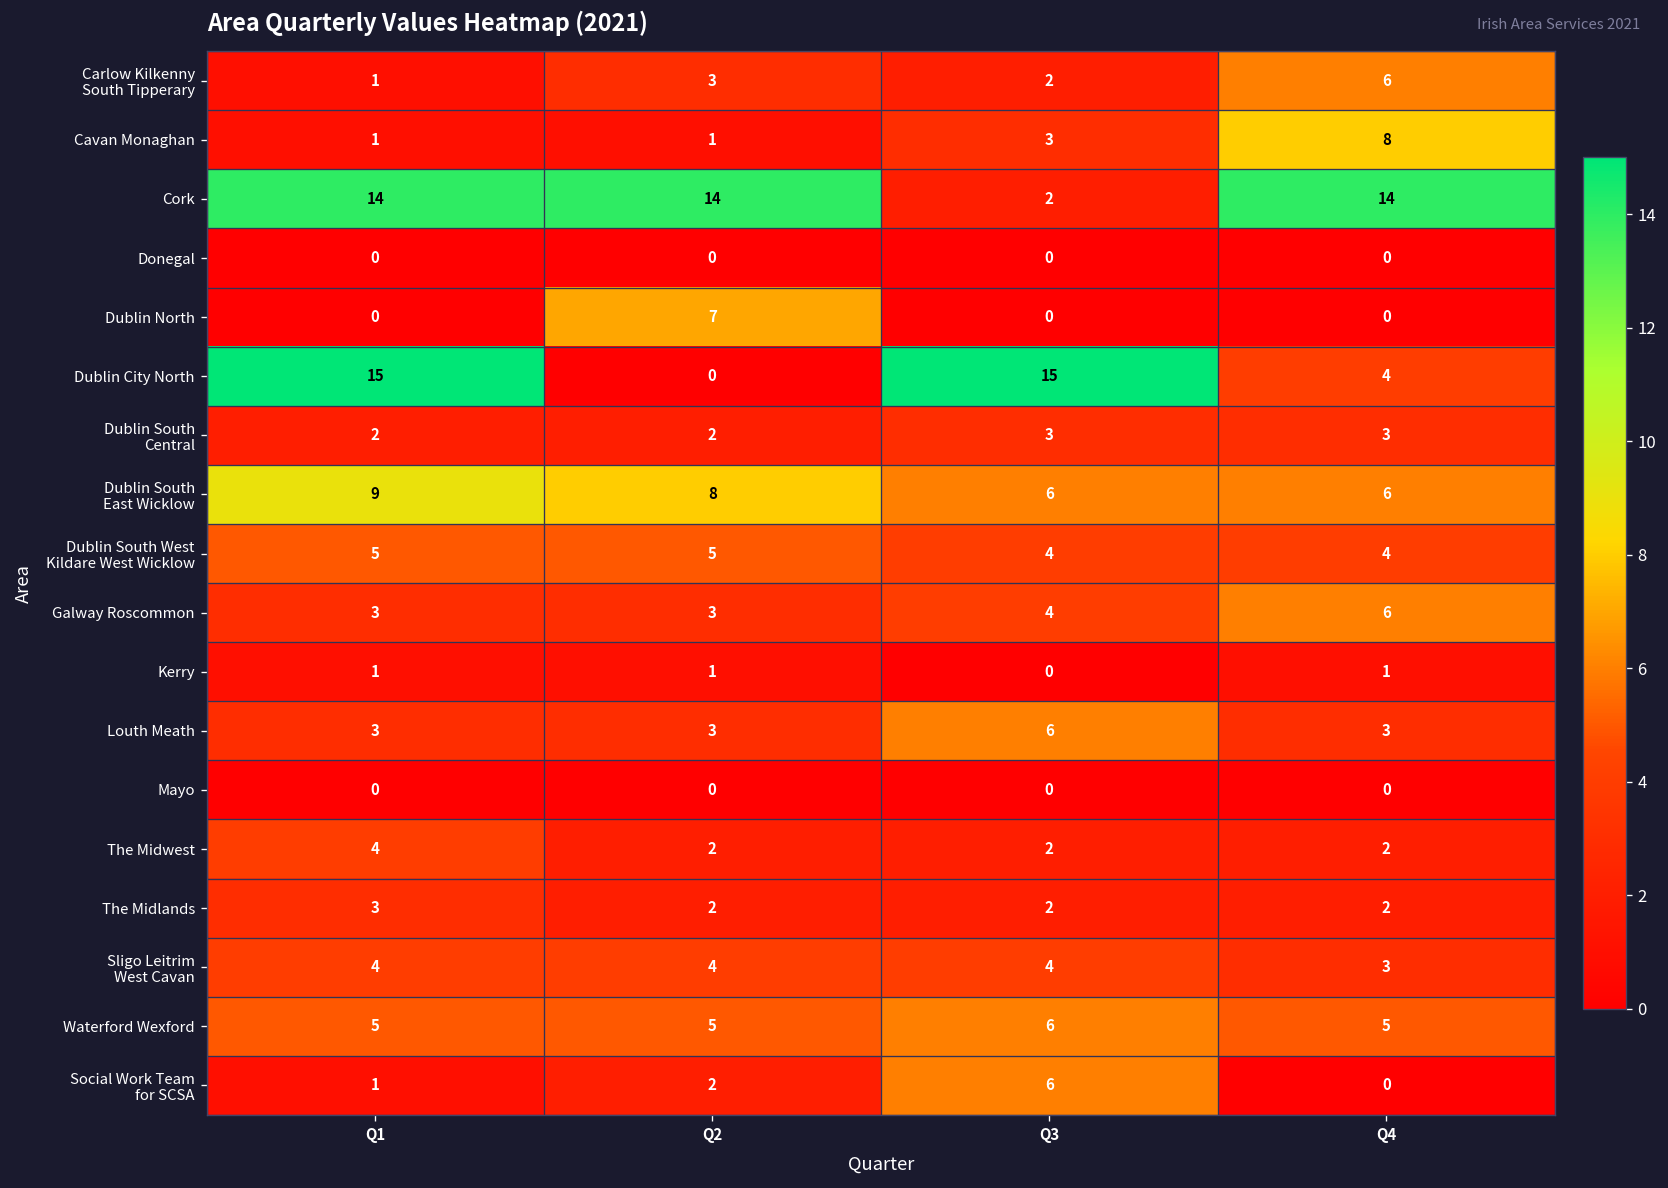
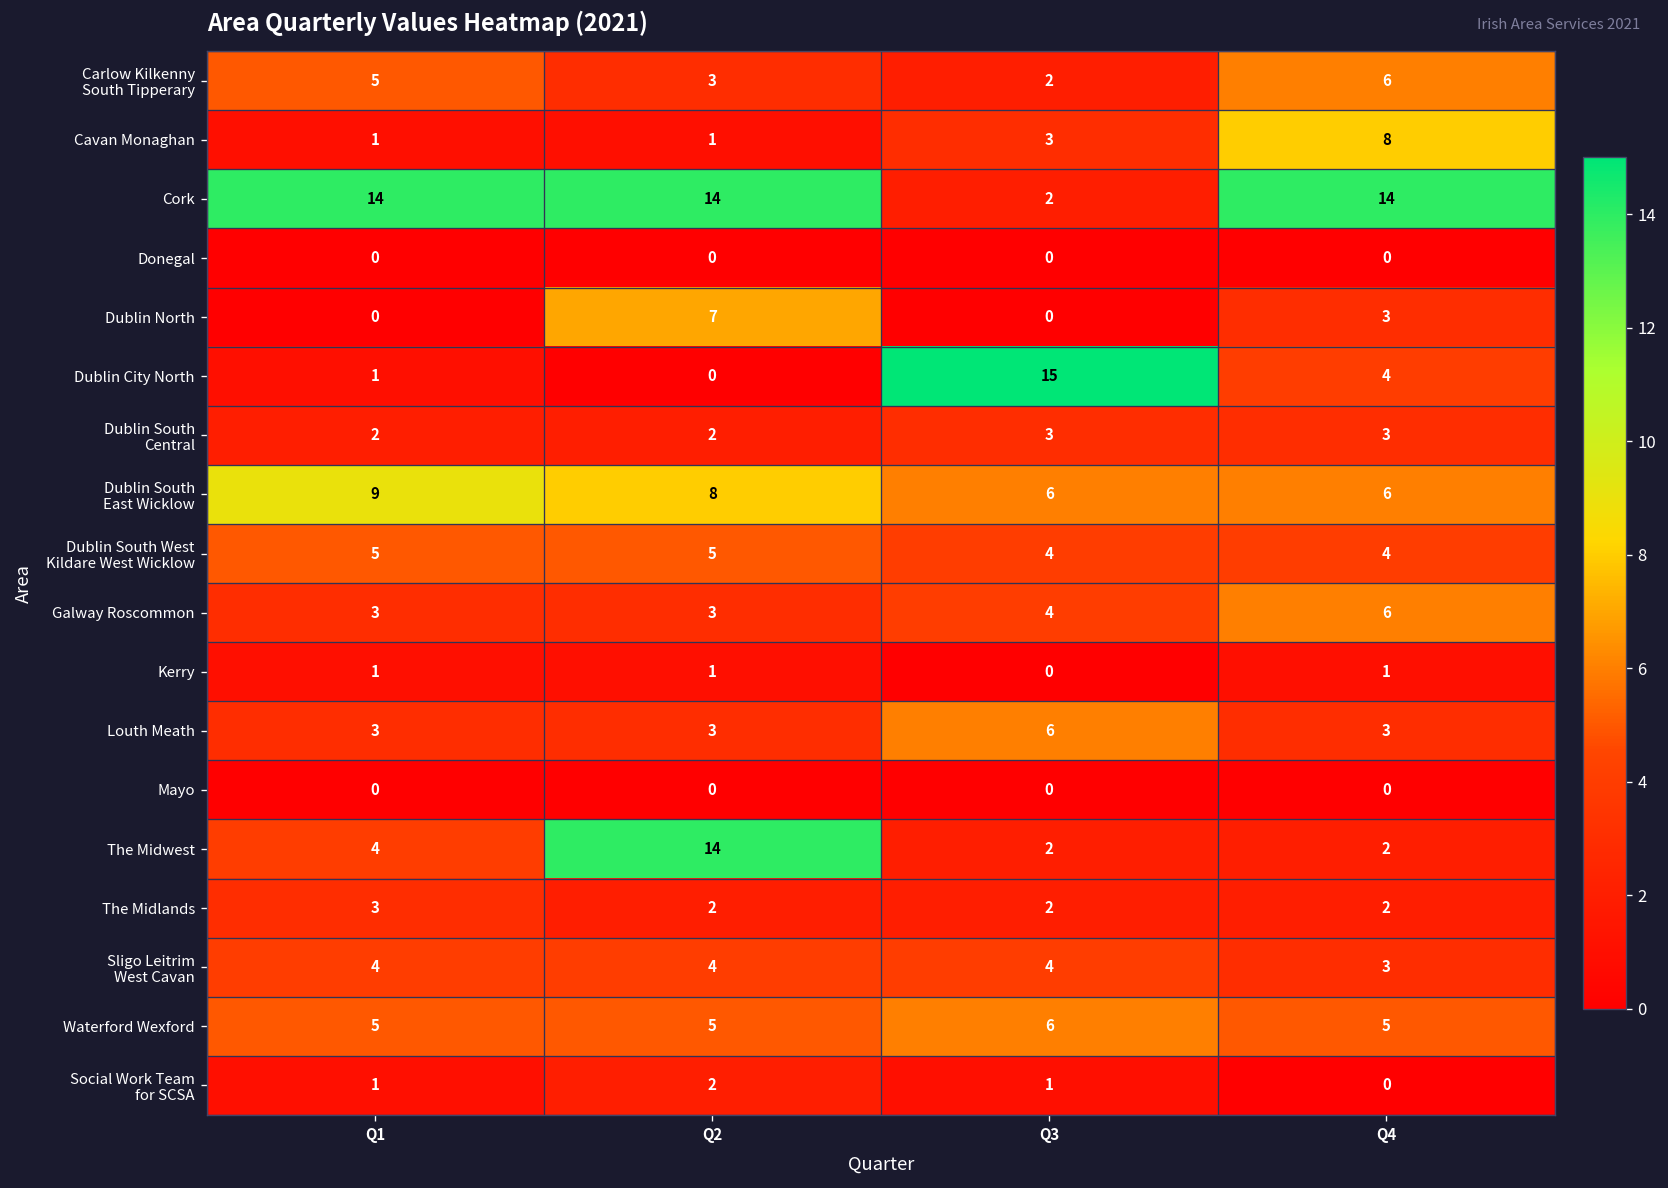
Carlow Kilkenny South Tipperary, Q1: 1 -> 5
Dublin North, Q4: 0 -> 3
Dublin City North, Q1: 15 -> 1
The Midwest, Q2: 2 -> 14
Social Work Team for SCSA, Q3: 6 -> 1
